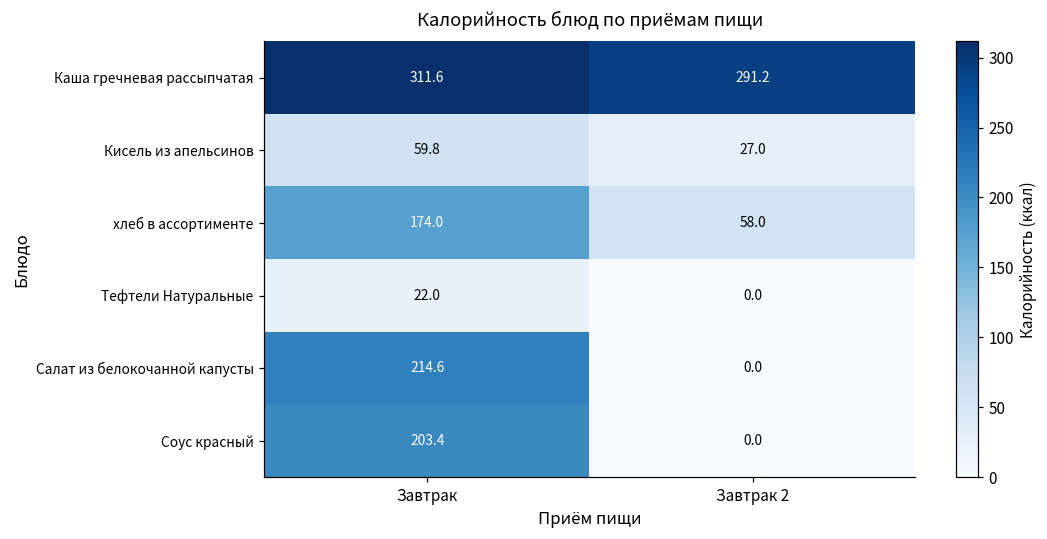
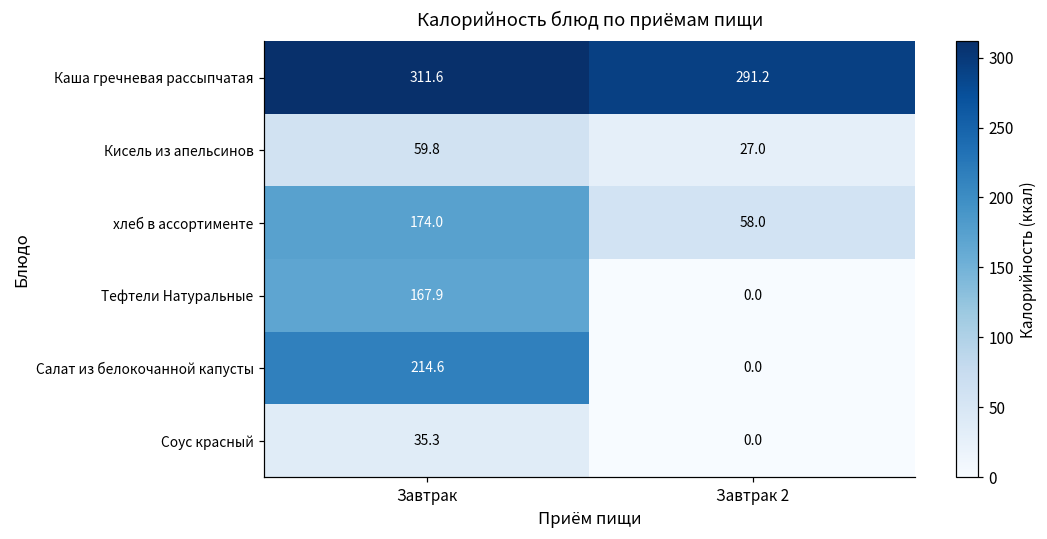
Тефтели Натуральные, Завтрак: 22.0 -> 167.9
Соус красный, Завтрак: 203.4 -> 35.3
